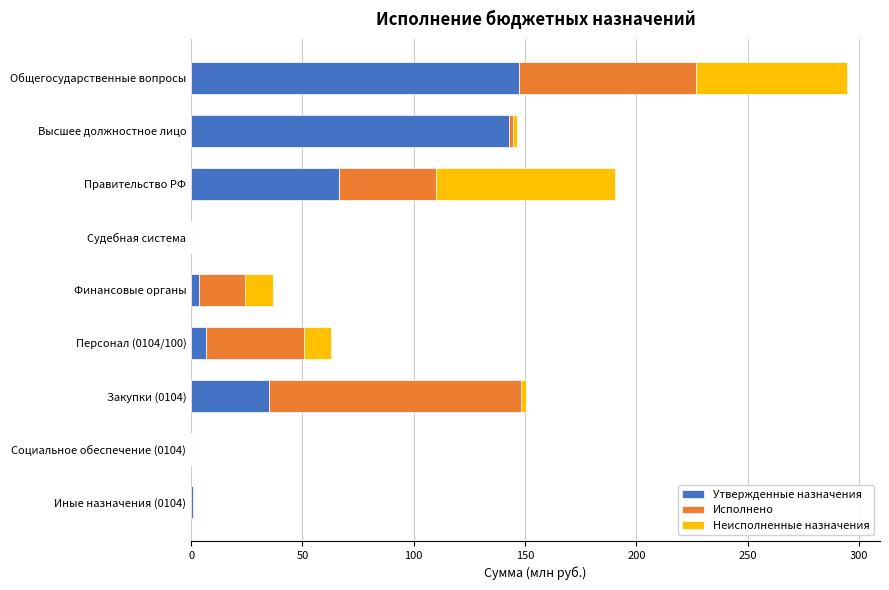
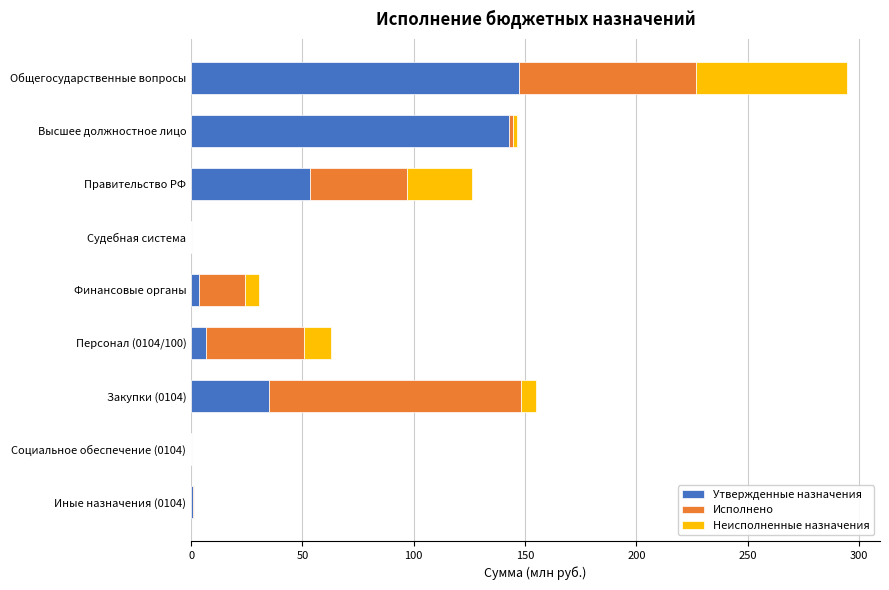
Утвержденные назначения, Правительство РФ: 66 -> 53
Неисполненные назначения, Правительство РФ: 81 -> 29
Неисполненные назначения, Финансовые органы: 12 -> 6
Неисполненные назначения, Закупки (0104): 2 -> 7
